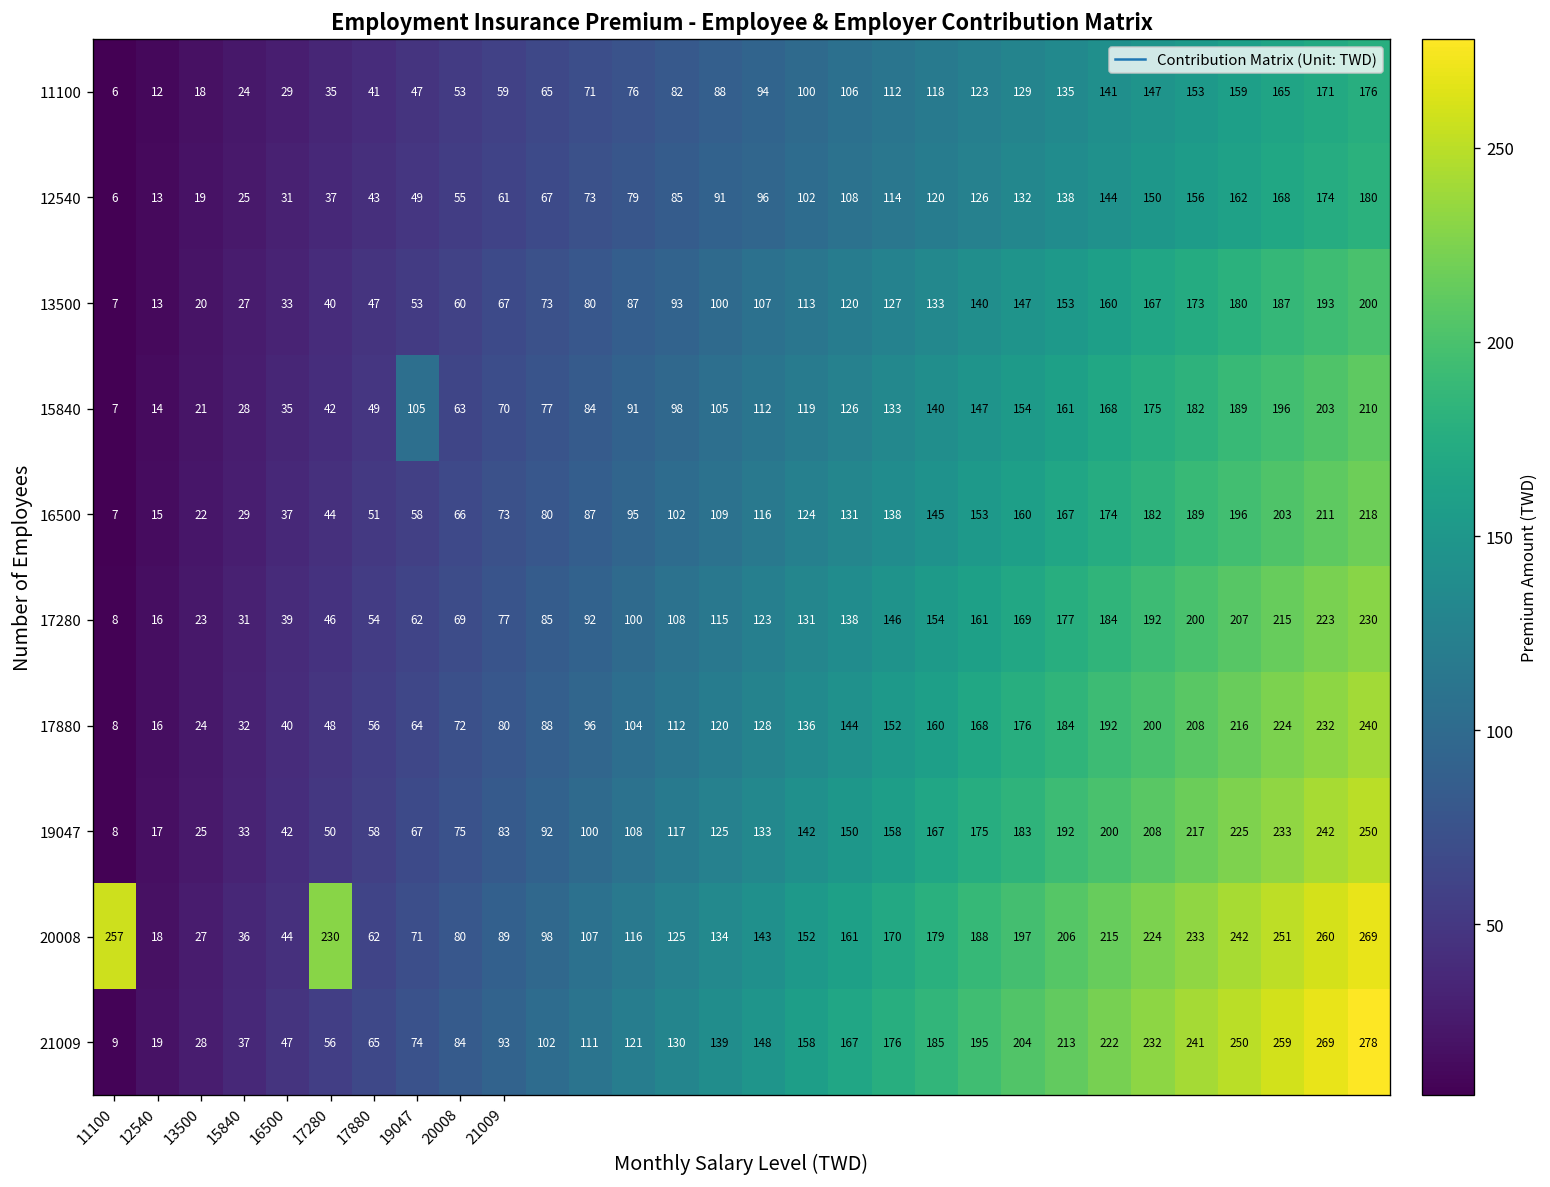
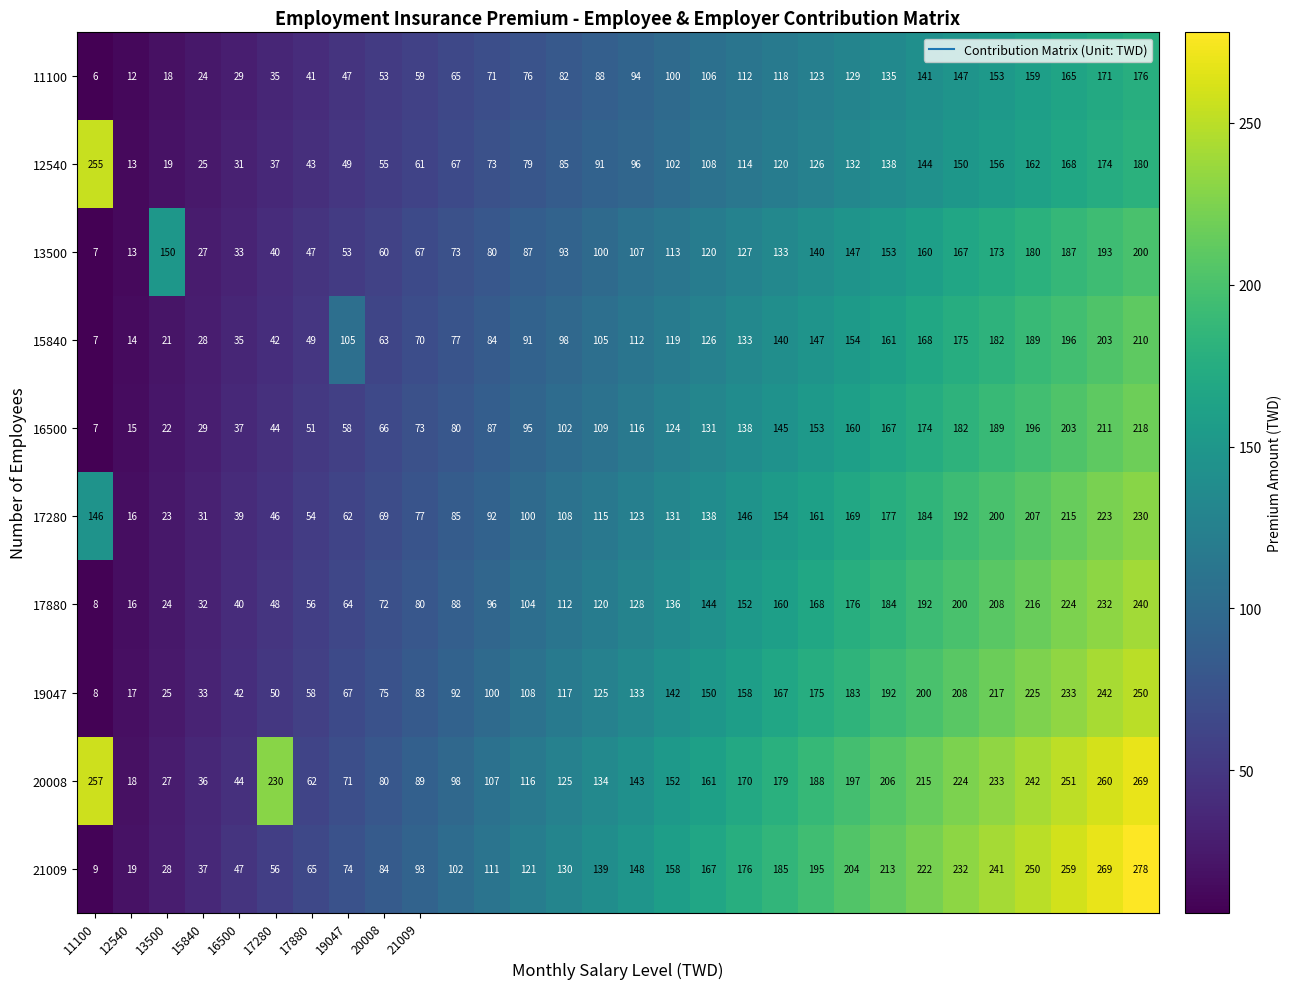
12540, 11100: 6 -> 255
13500, 13500: 20 -> 150
17280, 11100: 8 -> 146
